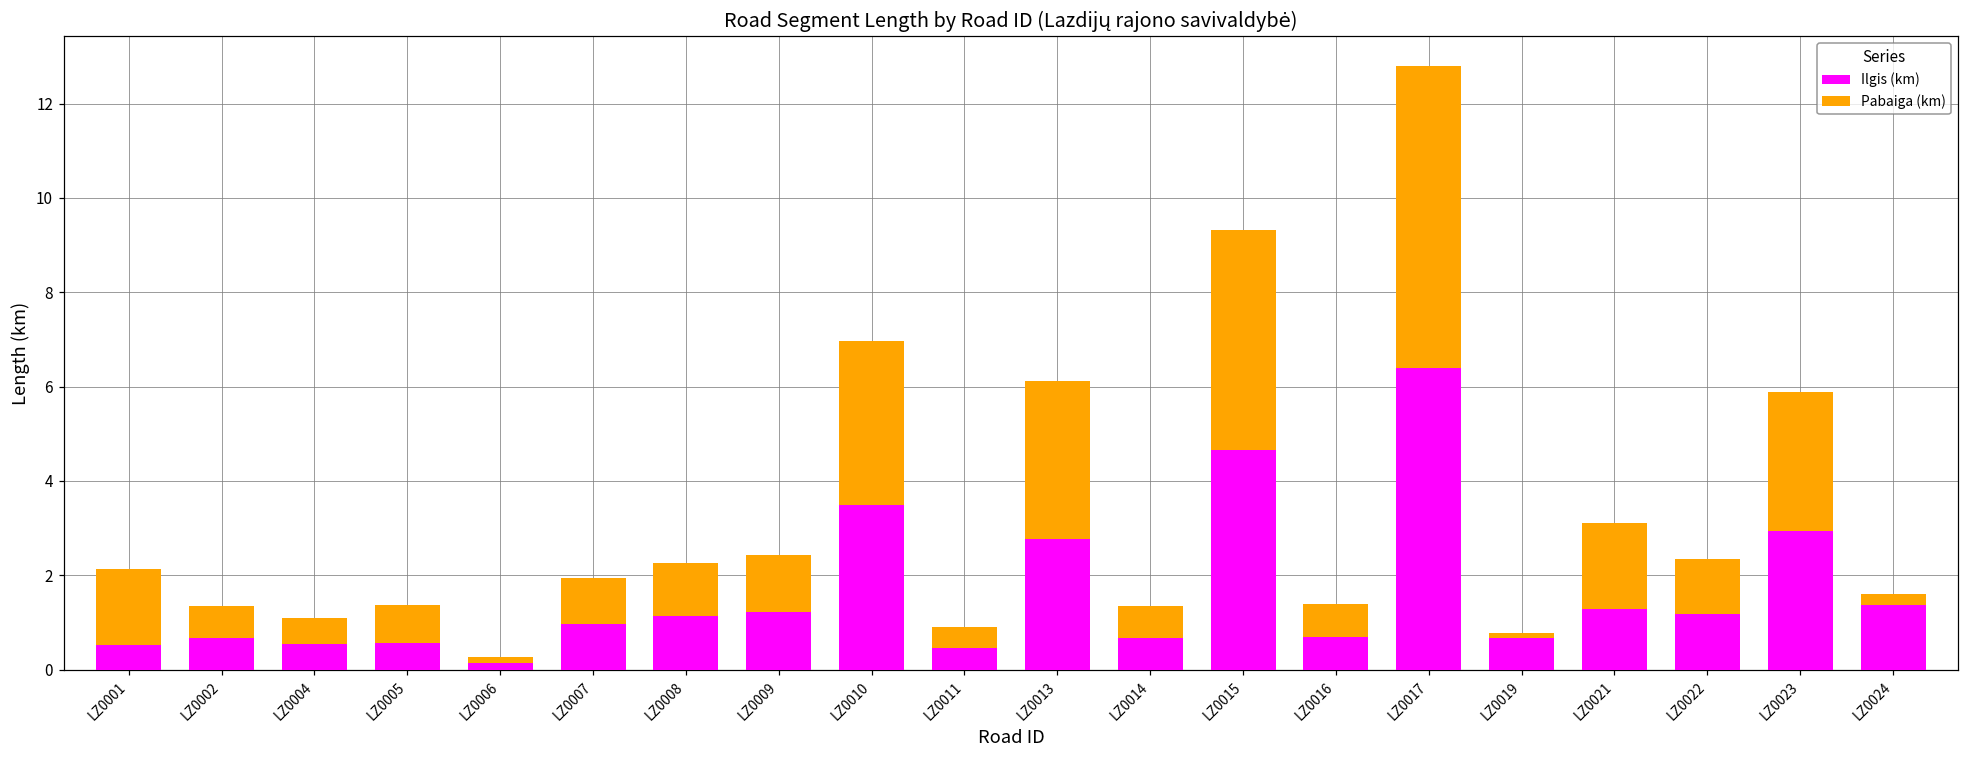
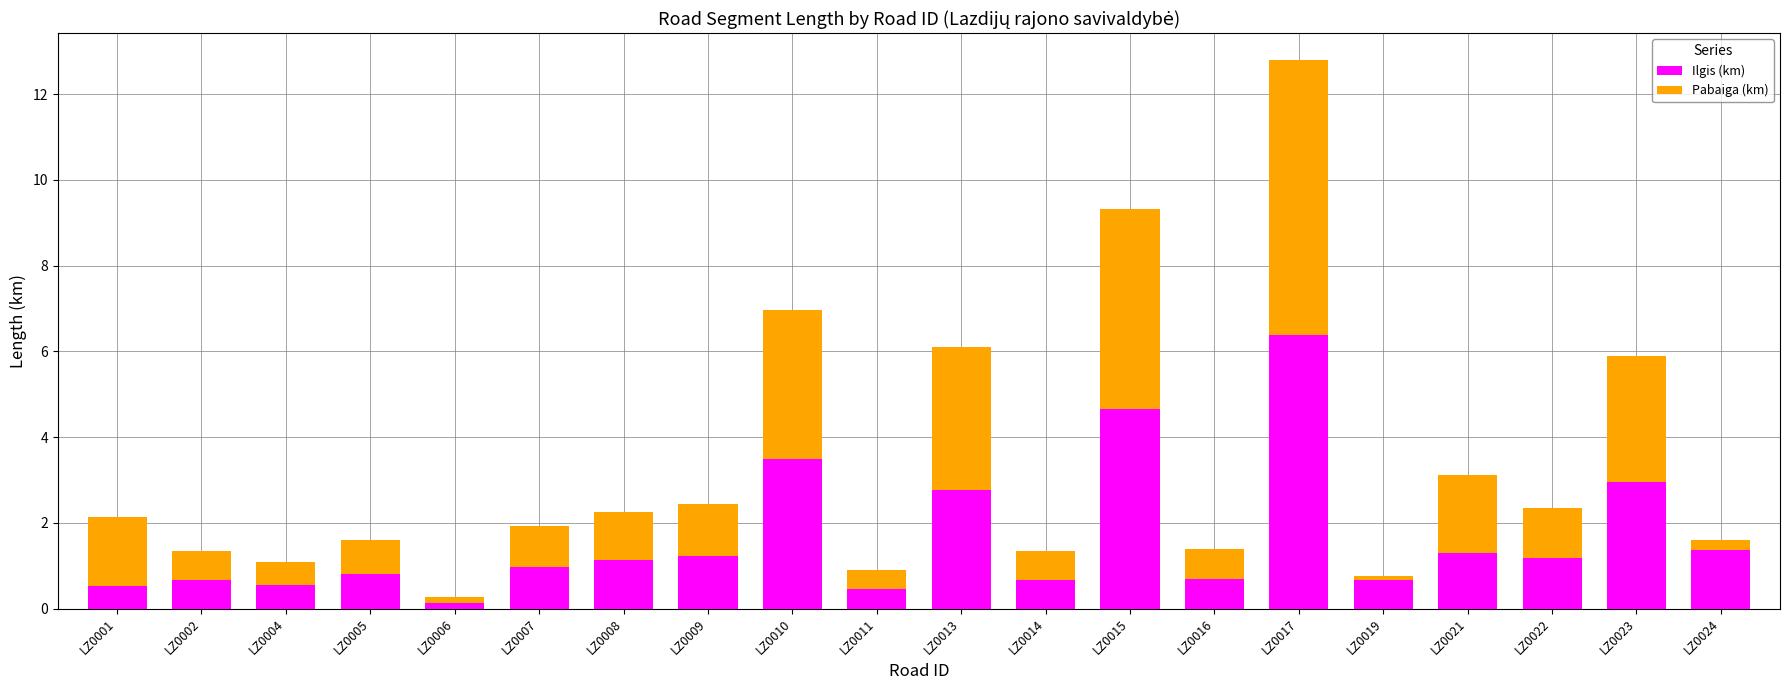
Ilgis (km), LZ0005: 0.6 -> 0.8
